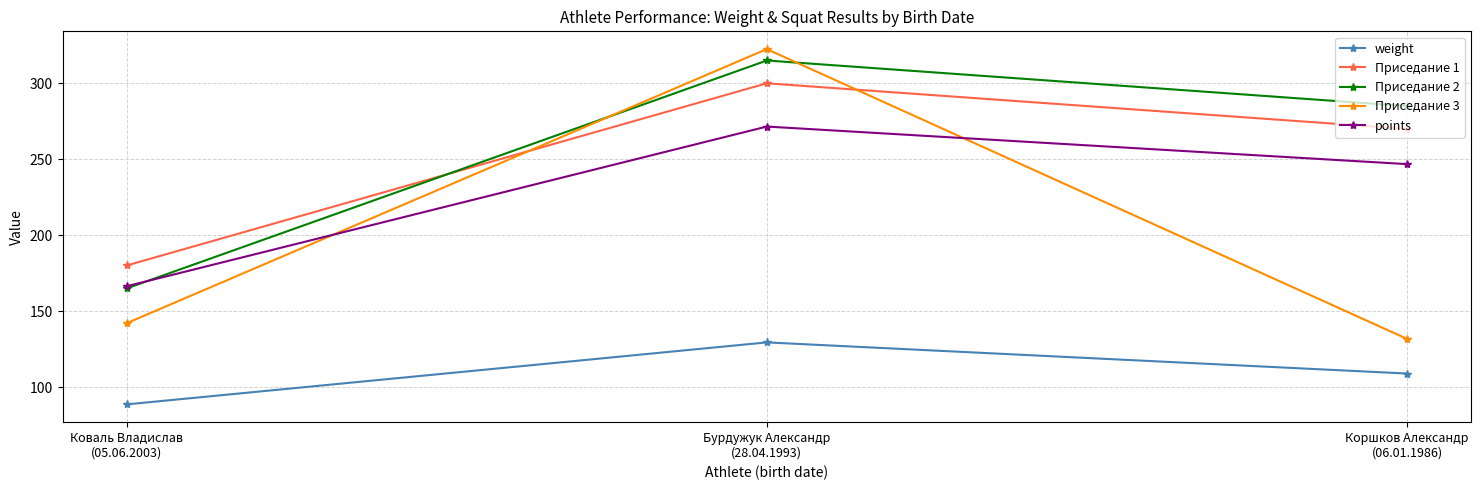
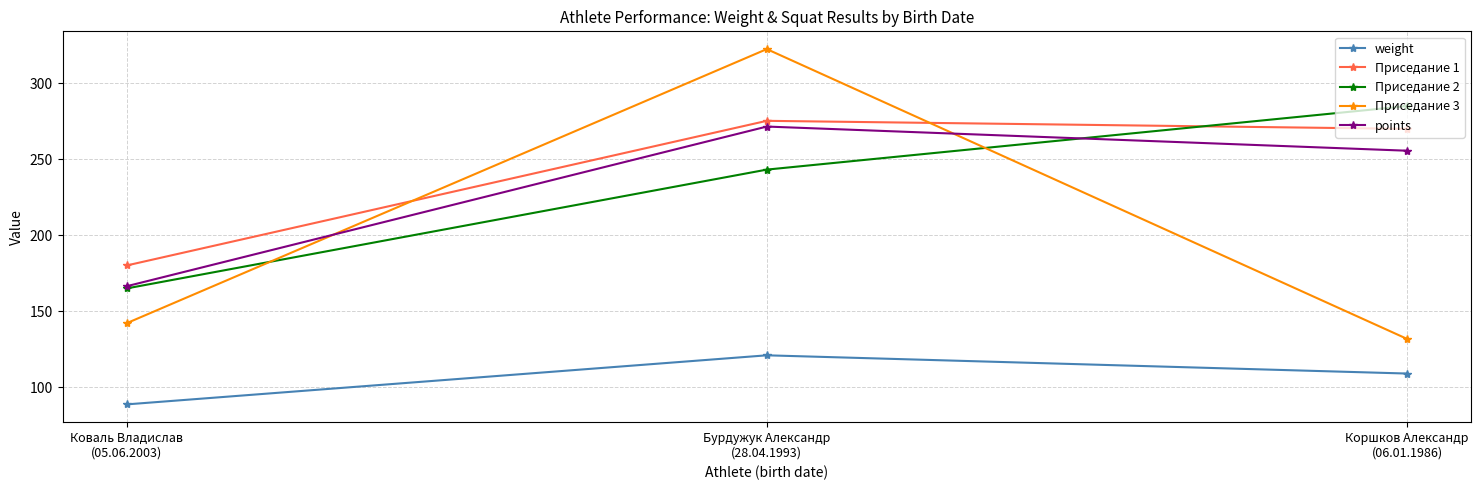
weight, Бурдужук Александр (28.04.1993): 130 -> 121
Приседание 1, Бурдужук Александр (28.04.1993): 300 -> 275
Приседание 2, Бурдужук Александр (28.04.1993): 315 -> 243
points, Коршков Александр (06.01.1986): 247 -> 256
